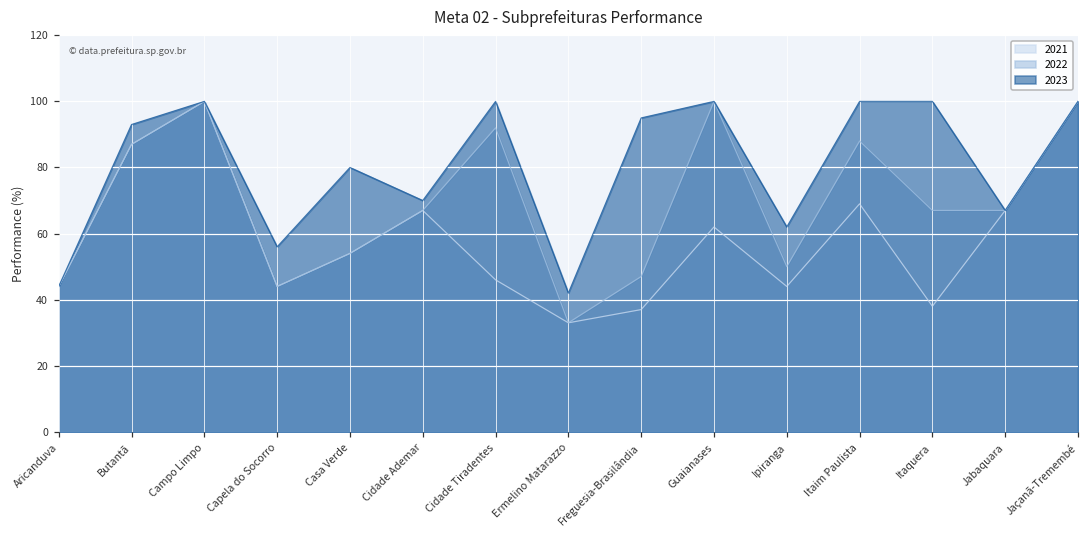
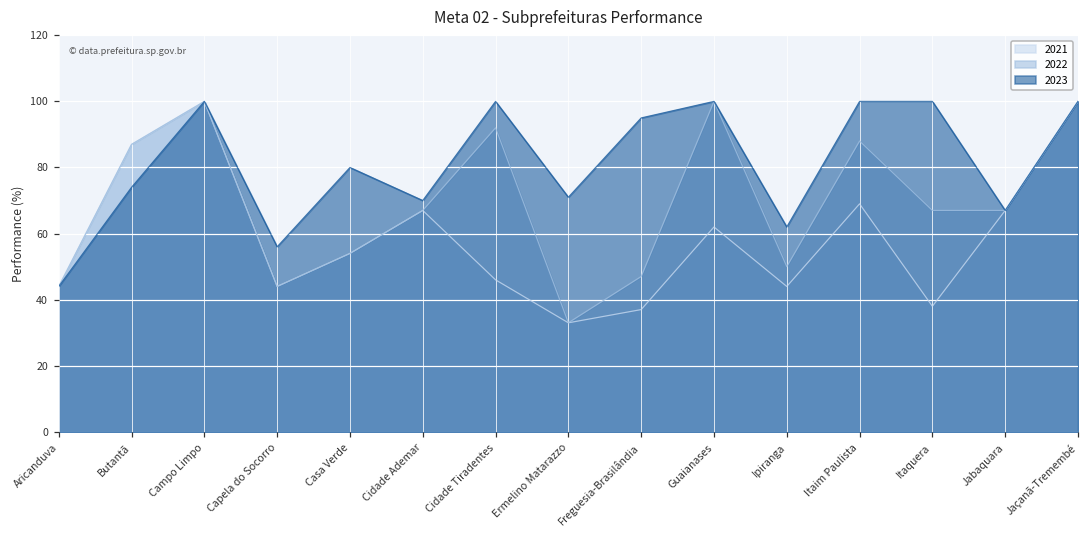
2023, Butantã: 93 -> 74
2023, Ermelino Matarazzo: 42 -> 71
